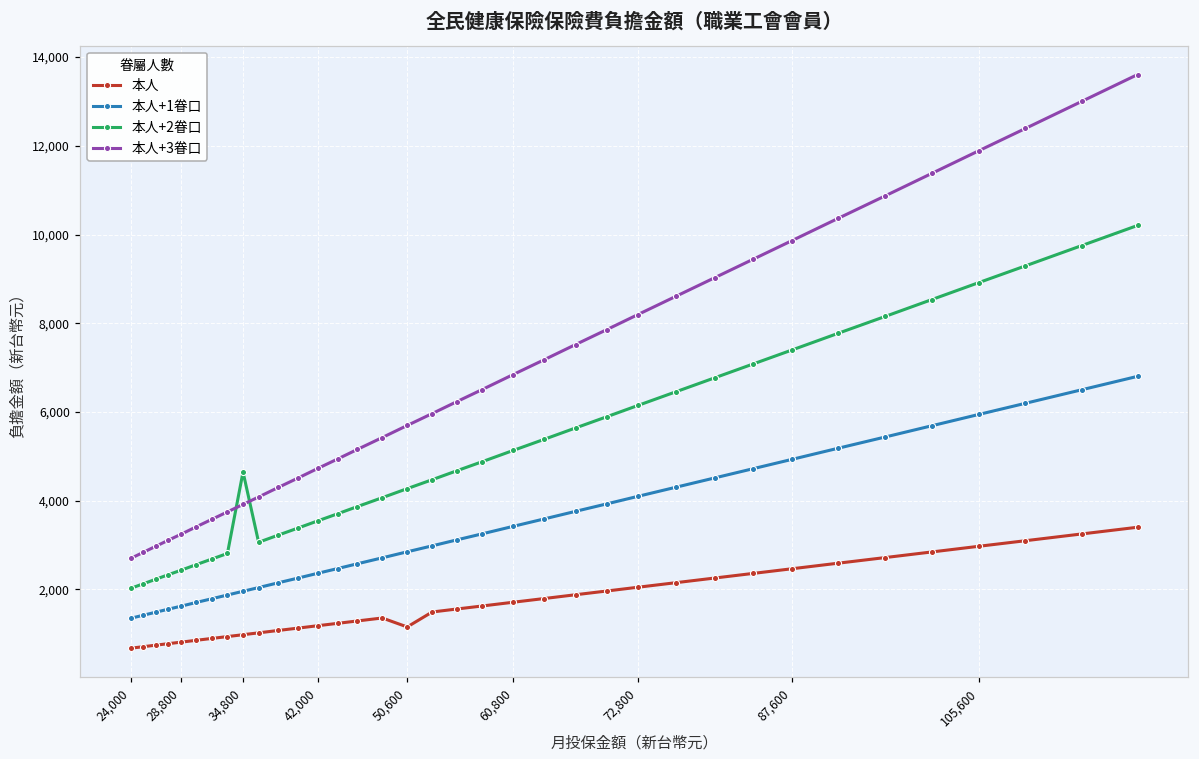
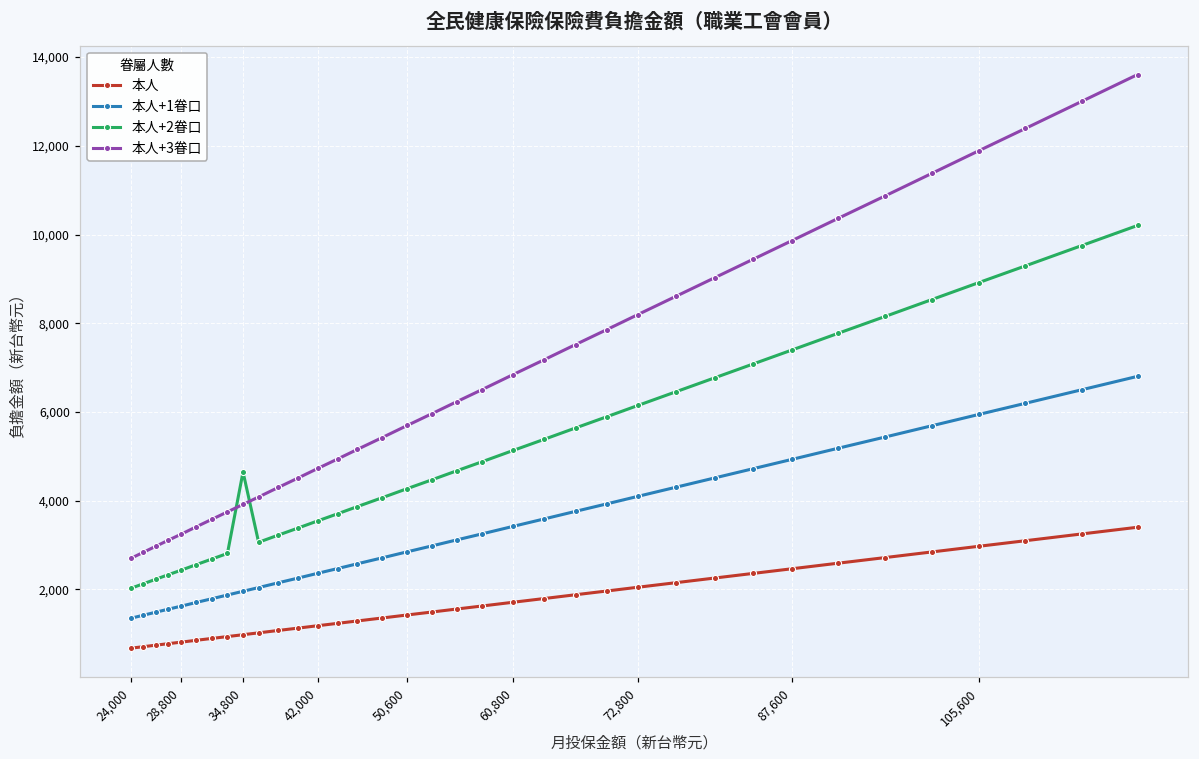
本人, 50,600: 1,200 -> 1,400
